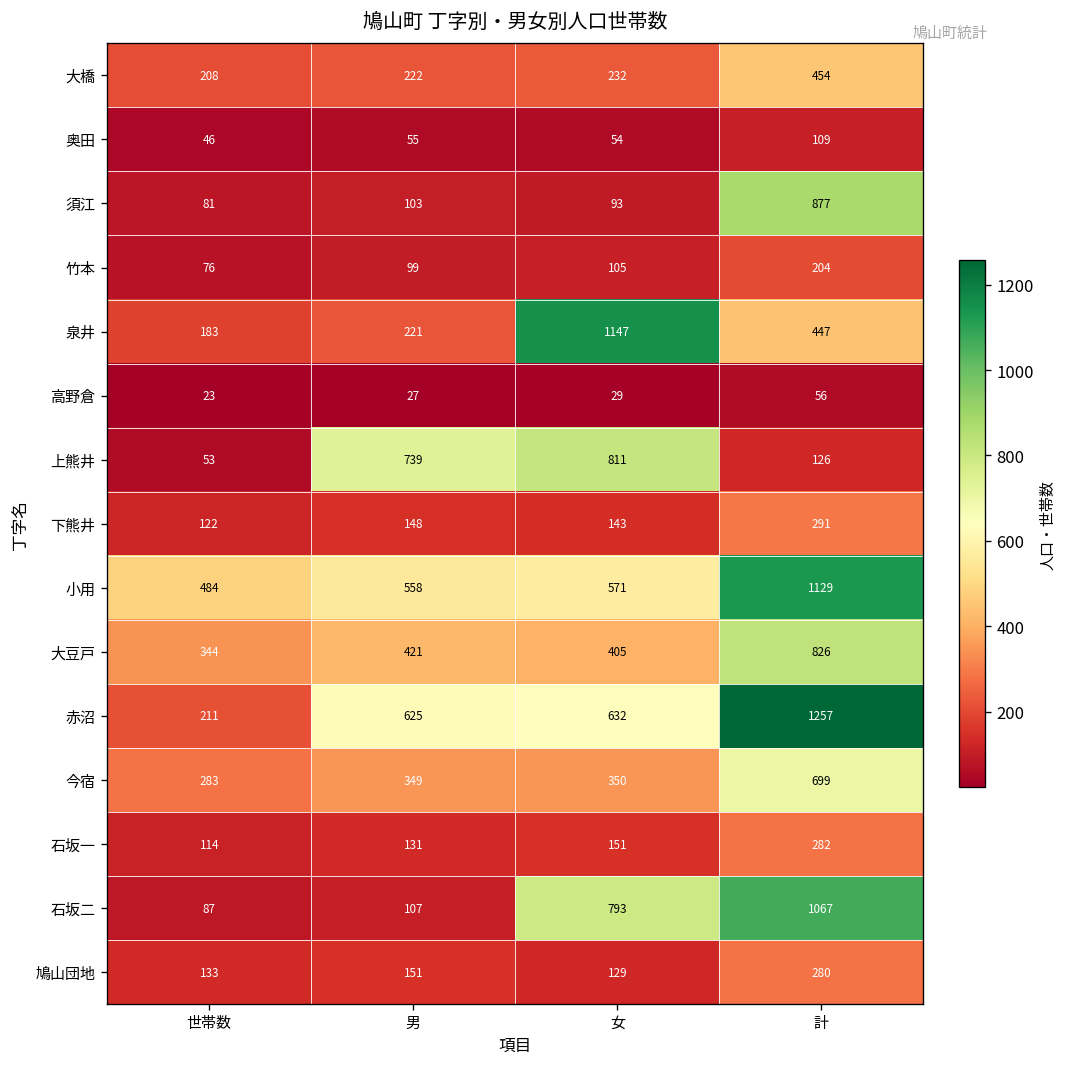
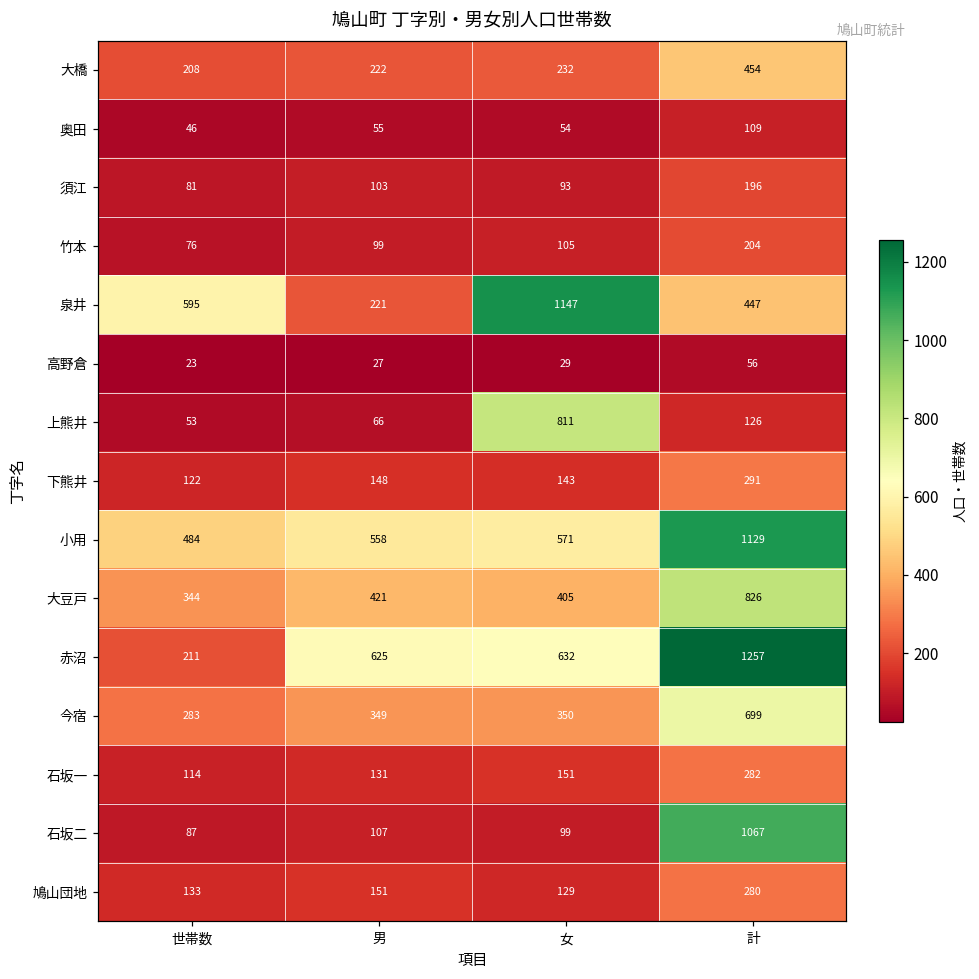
須江, 計: 877 -> 196
泉井, 世帯数: 183 -> 595
上熊井, 男: 739 -> 66
石坂二, 女: 793 -> 99
